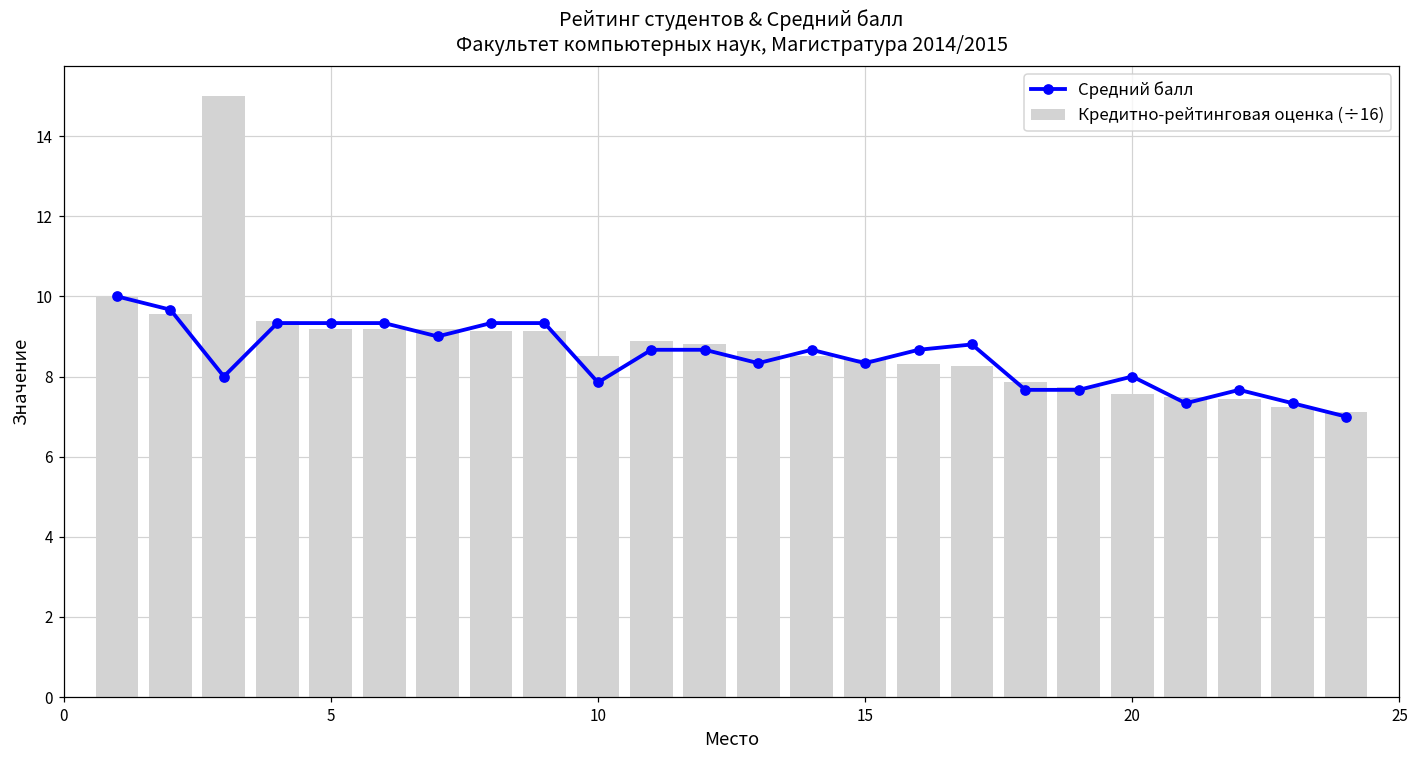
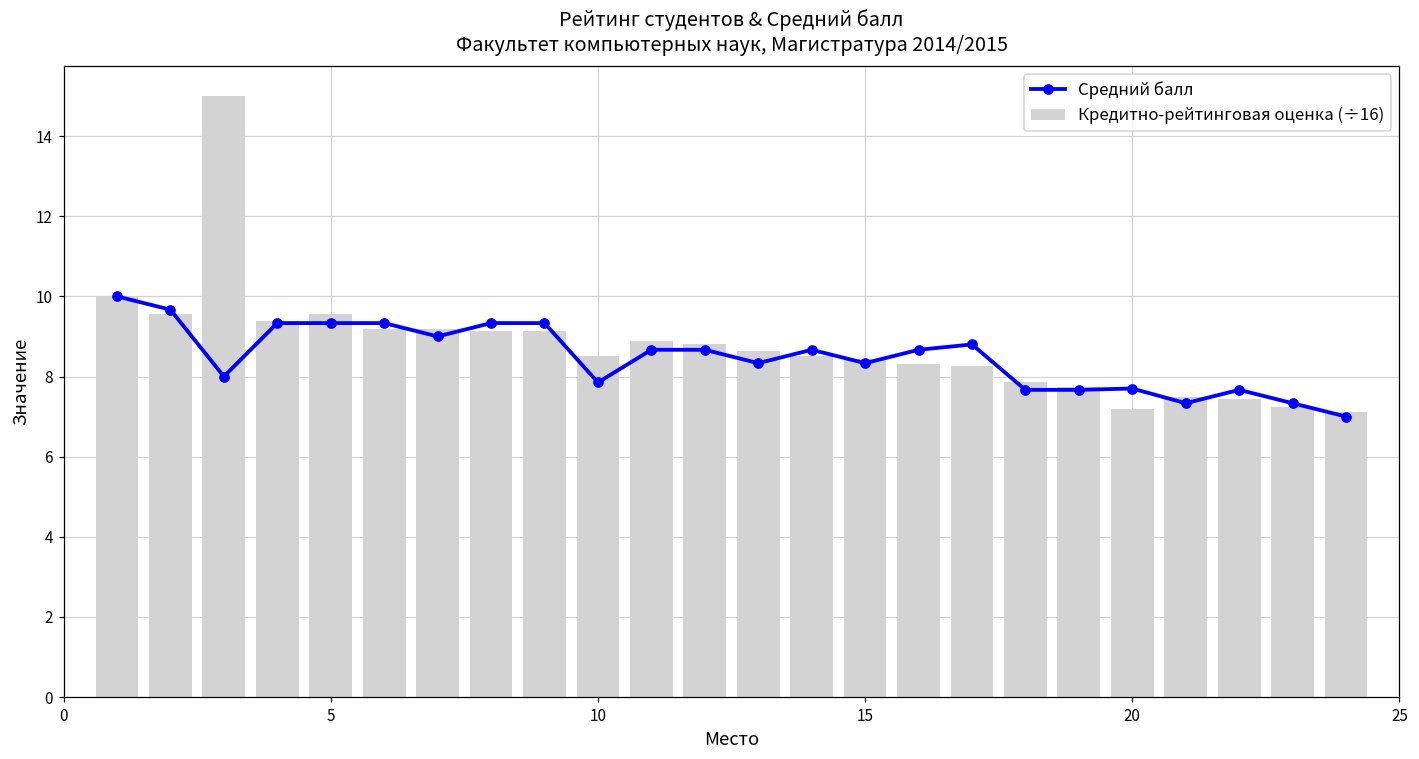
Кредитно-рейтинговая оценка (÷16), 5: 9.2 -> 9.6
Кредитно-рейтинговая оценка (÷16), 20: 7.6 -> 7.2
Средний балл, 20: 8.0 -> 7.7
